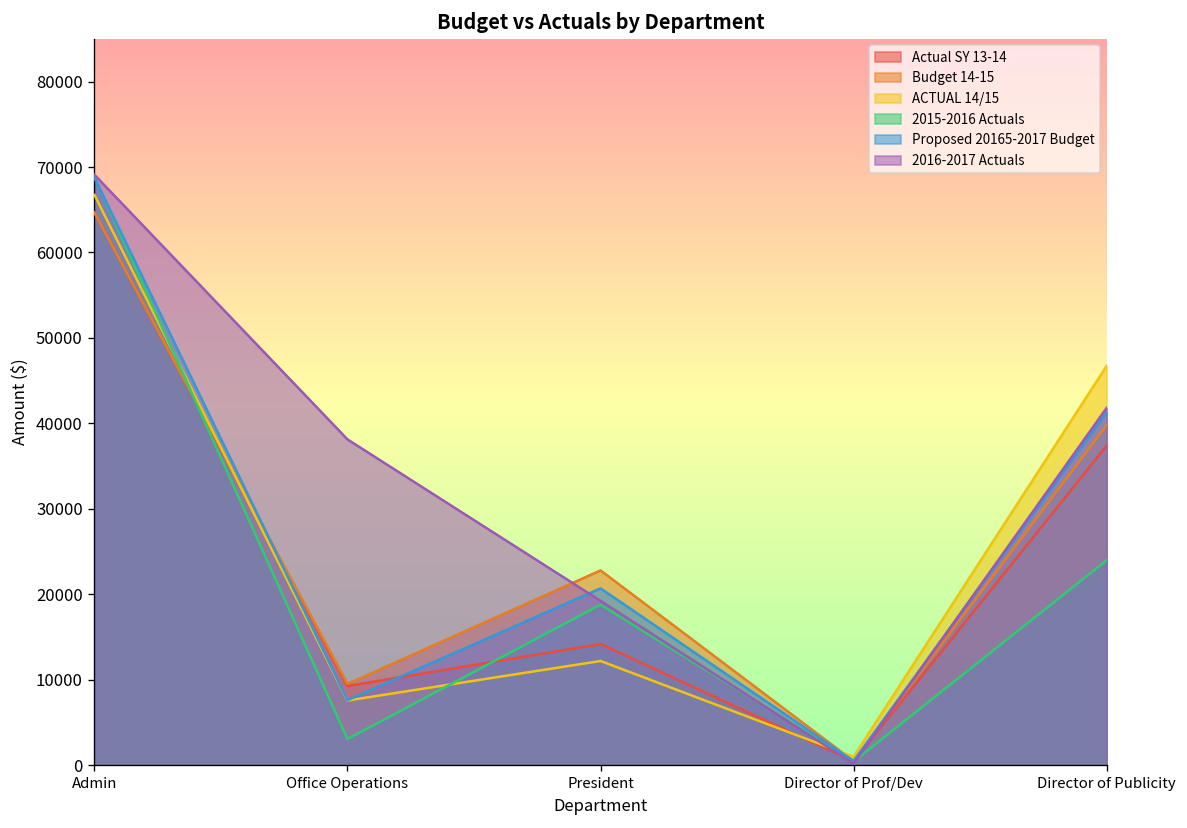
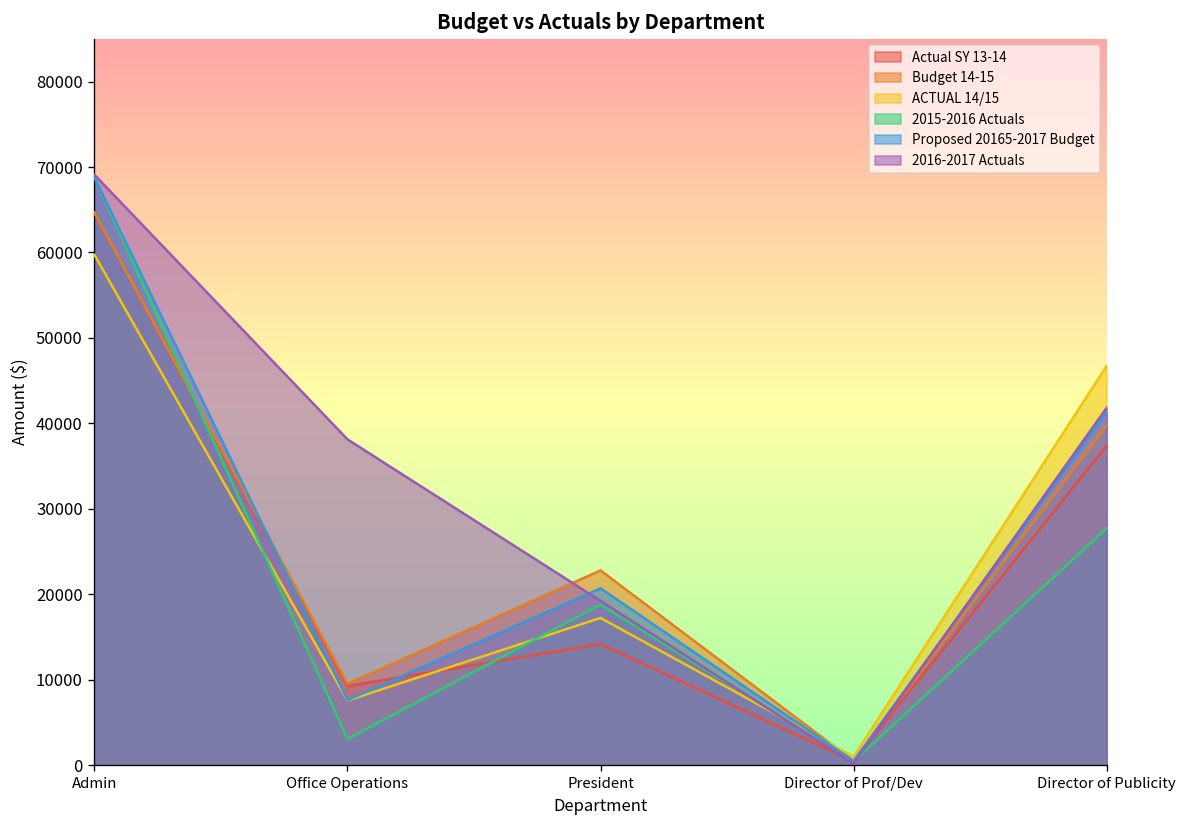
ACTUAL 14/15, Admin: 67000 -> 60000
ACTUAL 14/15, President: 12000 -> 17000
2015-2016 Actuals, Director of Publicity: 24000 -> 28000
